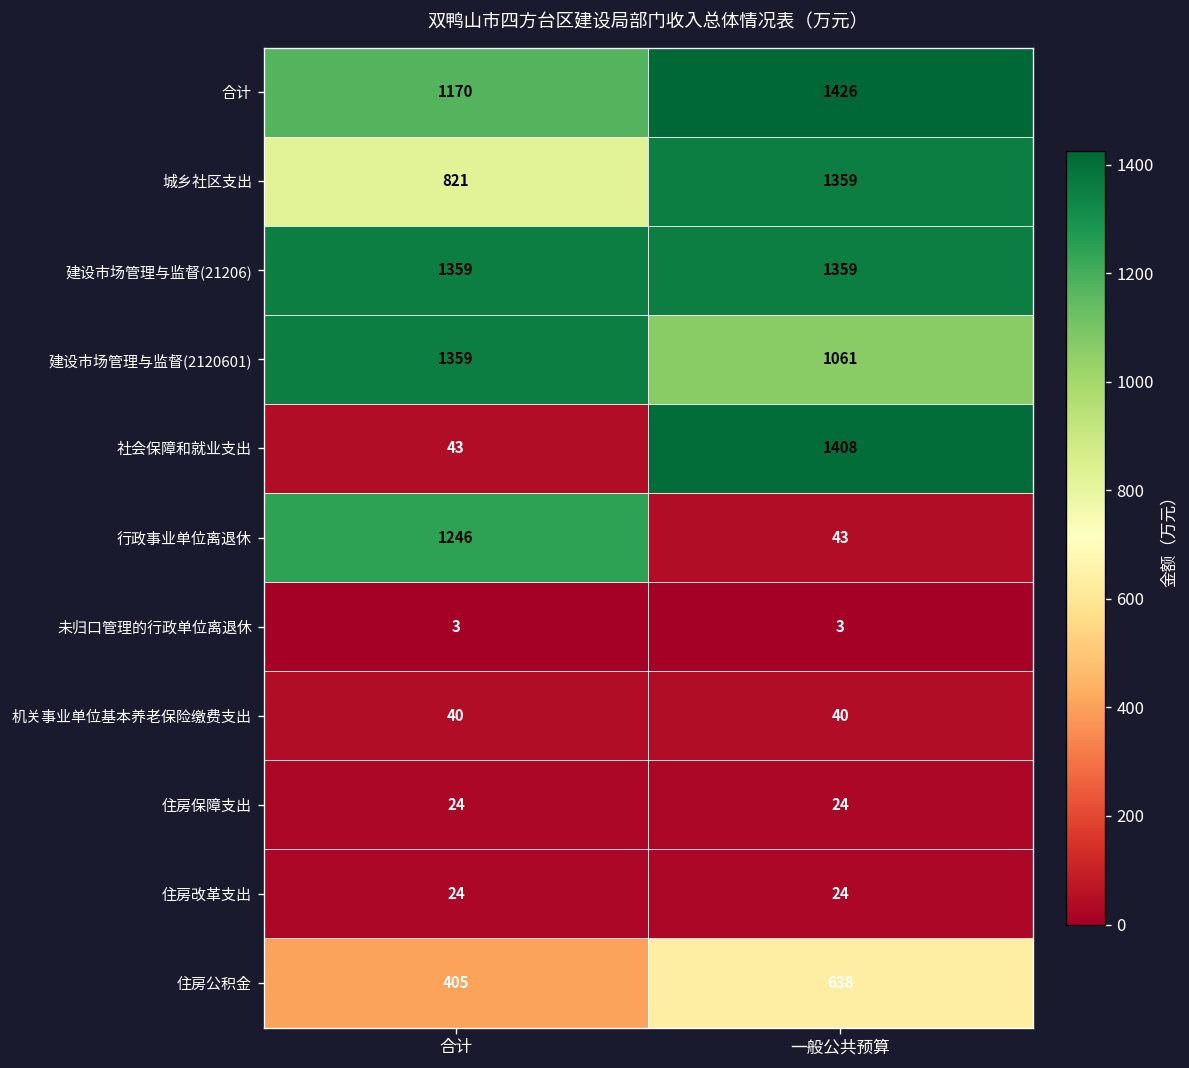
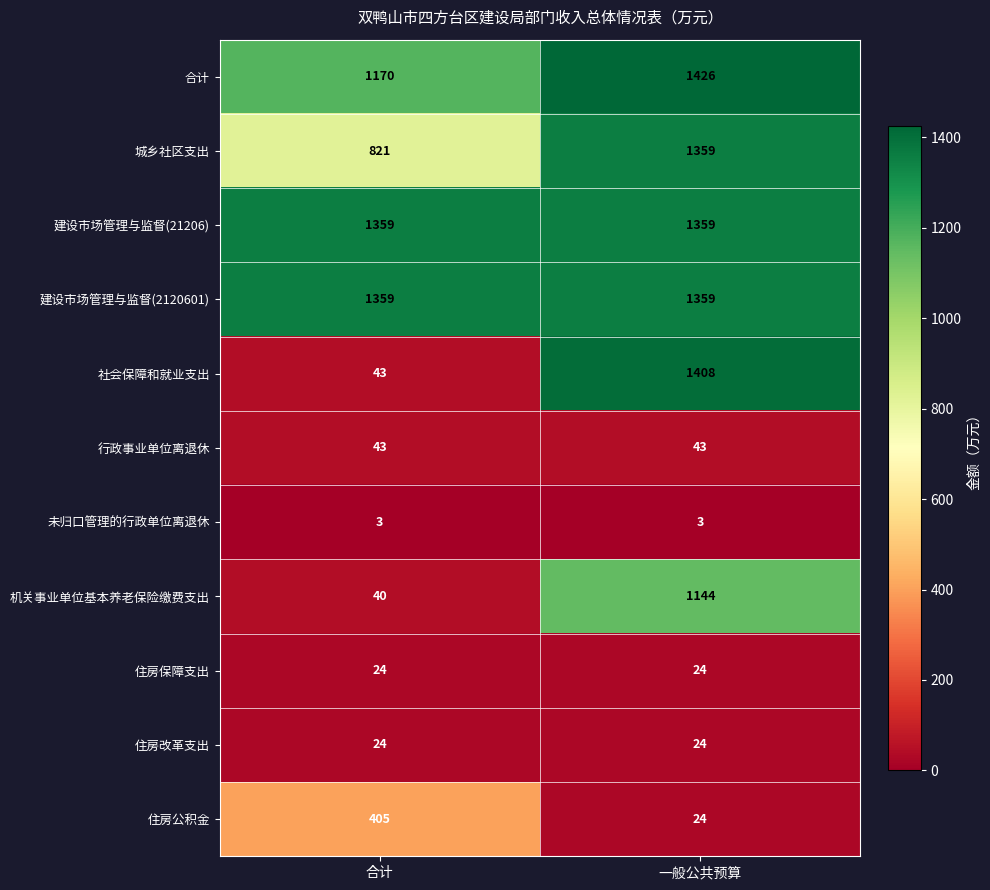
建设市场管理与监督(2120601), 一般公共预算: 1061 -> 1359
行政事业单位离退休, 合计: 1246 -> 43
机关事业单位基本养老保险缴费支出, 一般公共预算: 40 -> 1144
住房公积金, 一般公共预算: 638 -> 24
